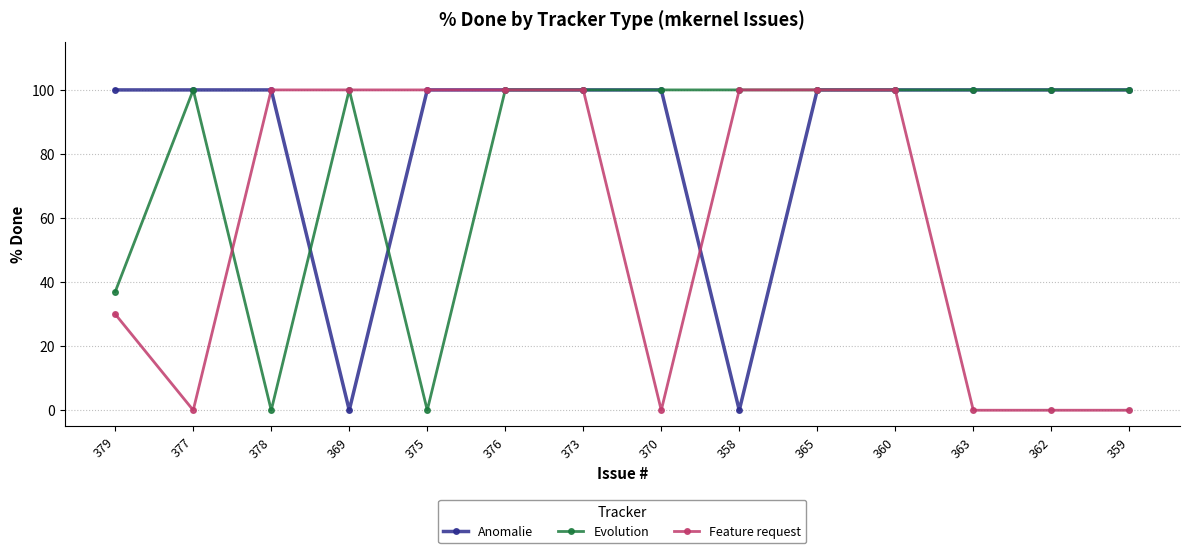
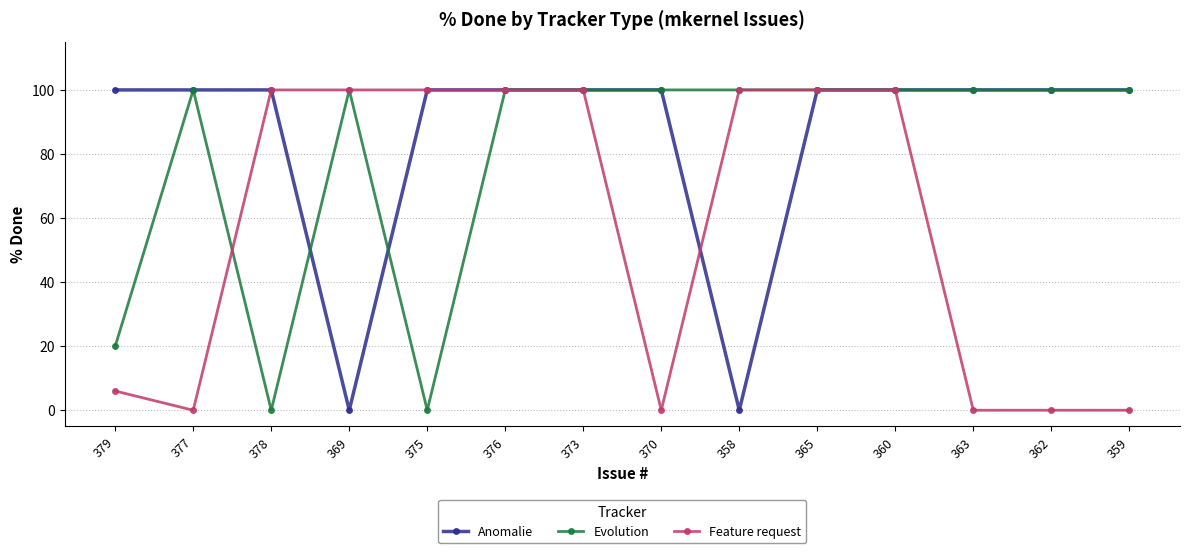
Evolution, 379: 37 -> 20
Feature request, 379: 30 -> 6
